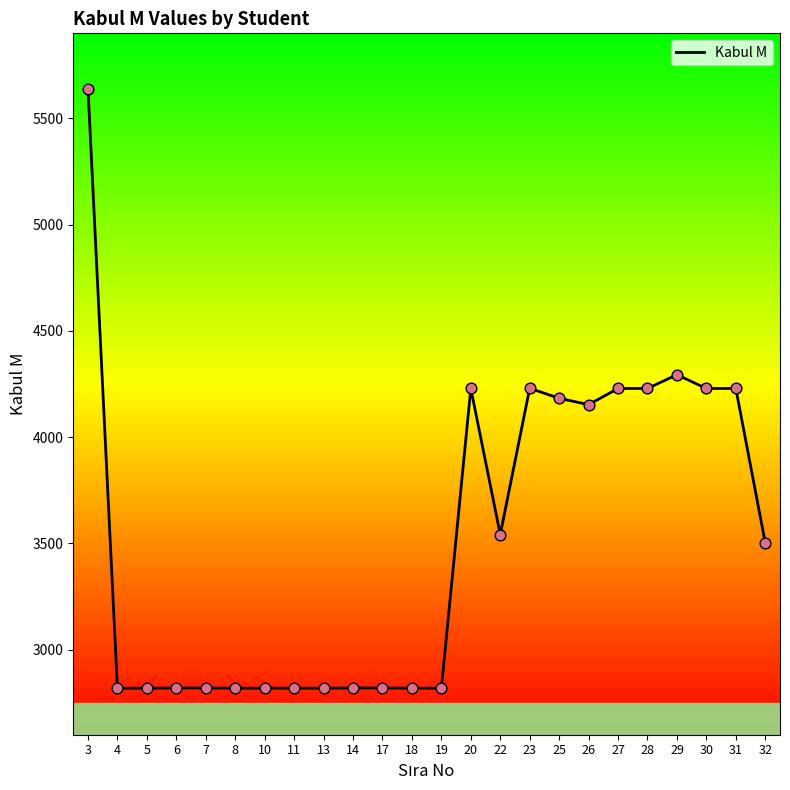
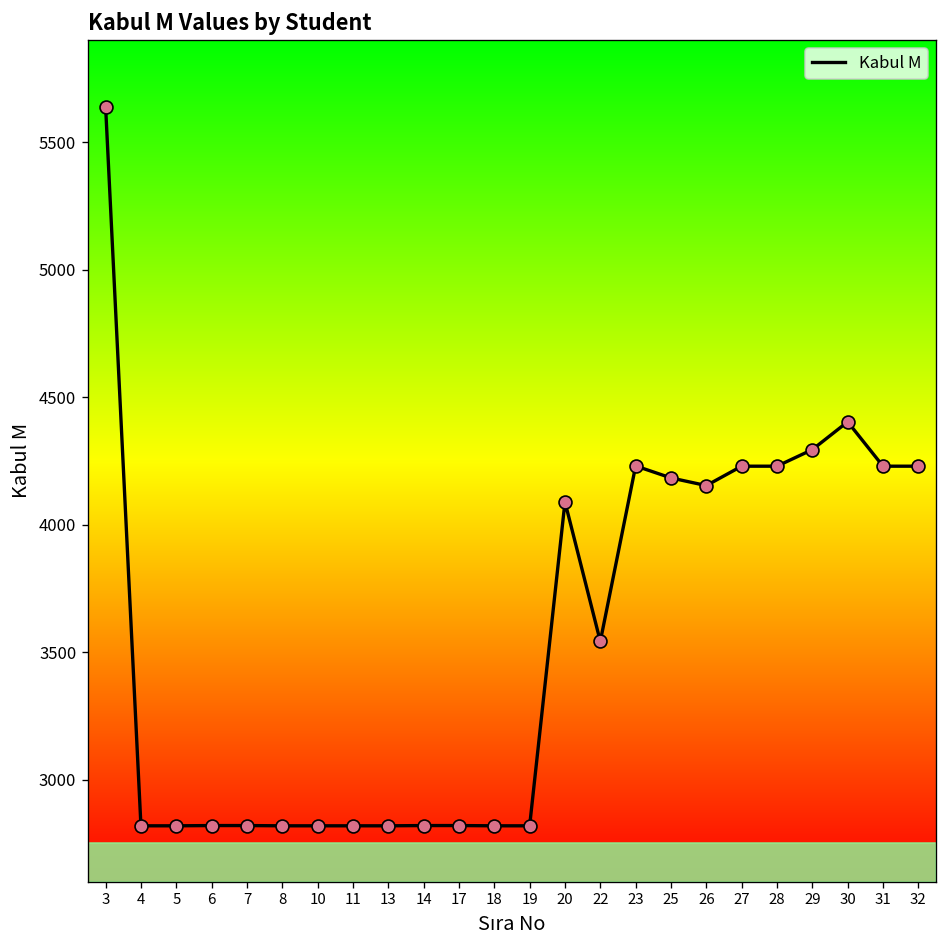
20: 4230 -> 4090
30: 4230 -> 4400
32: 3500 -> 4230
